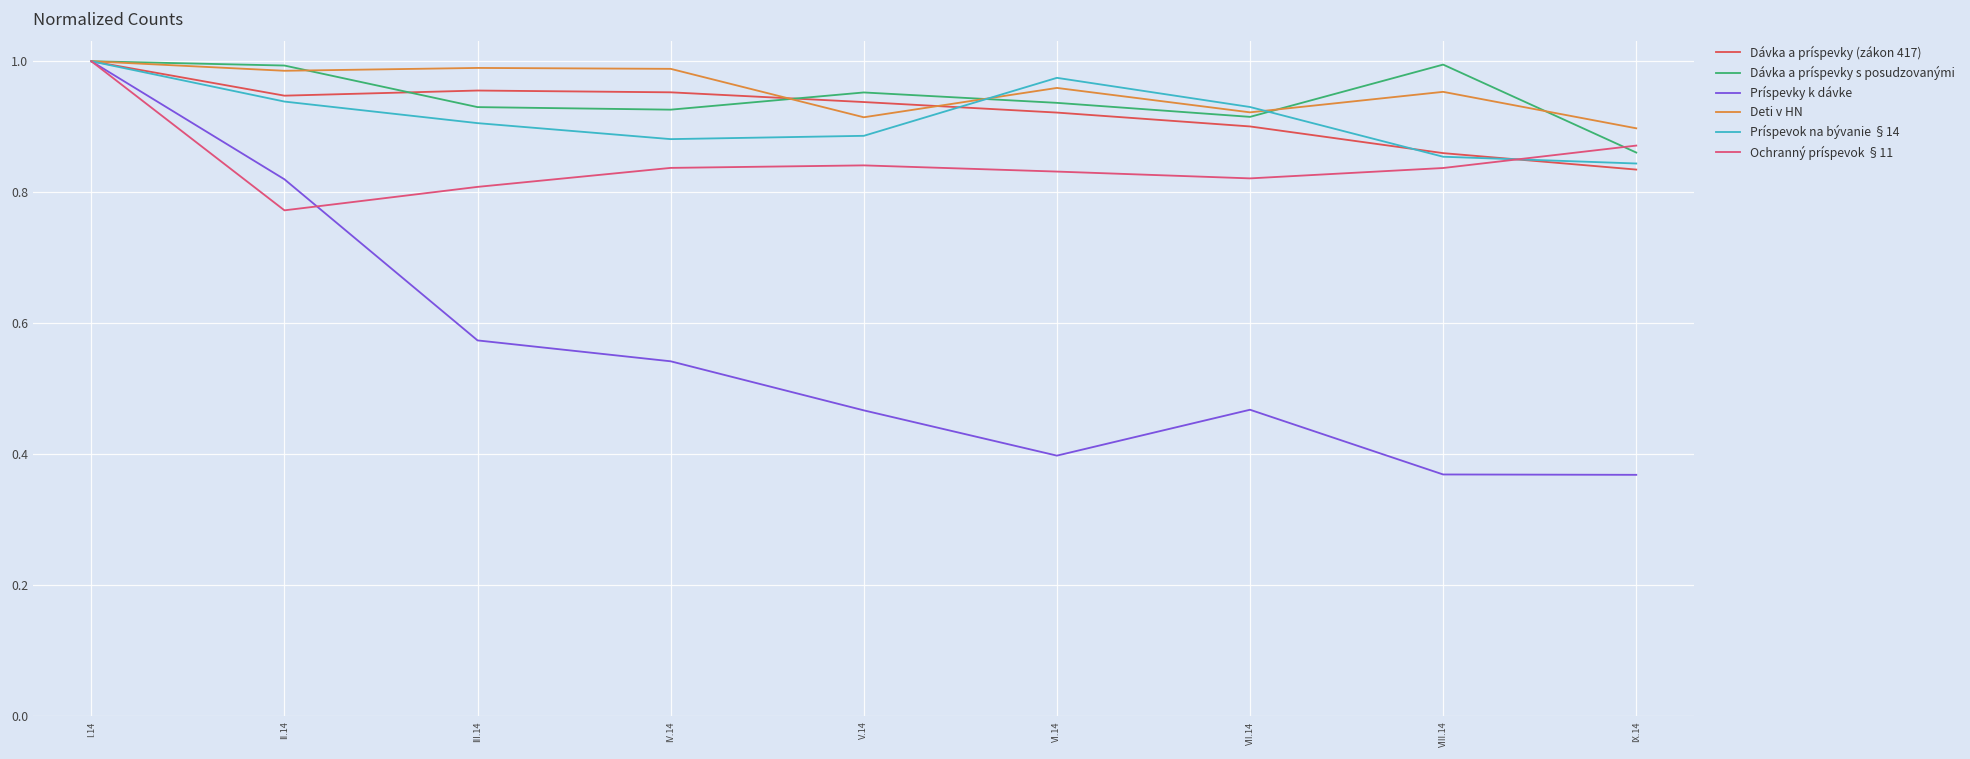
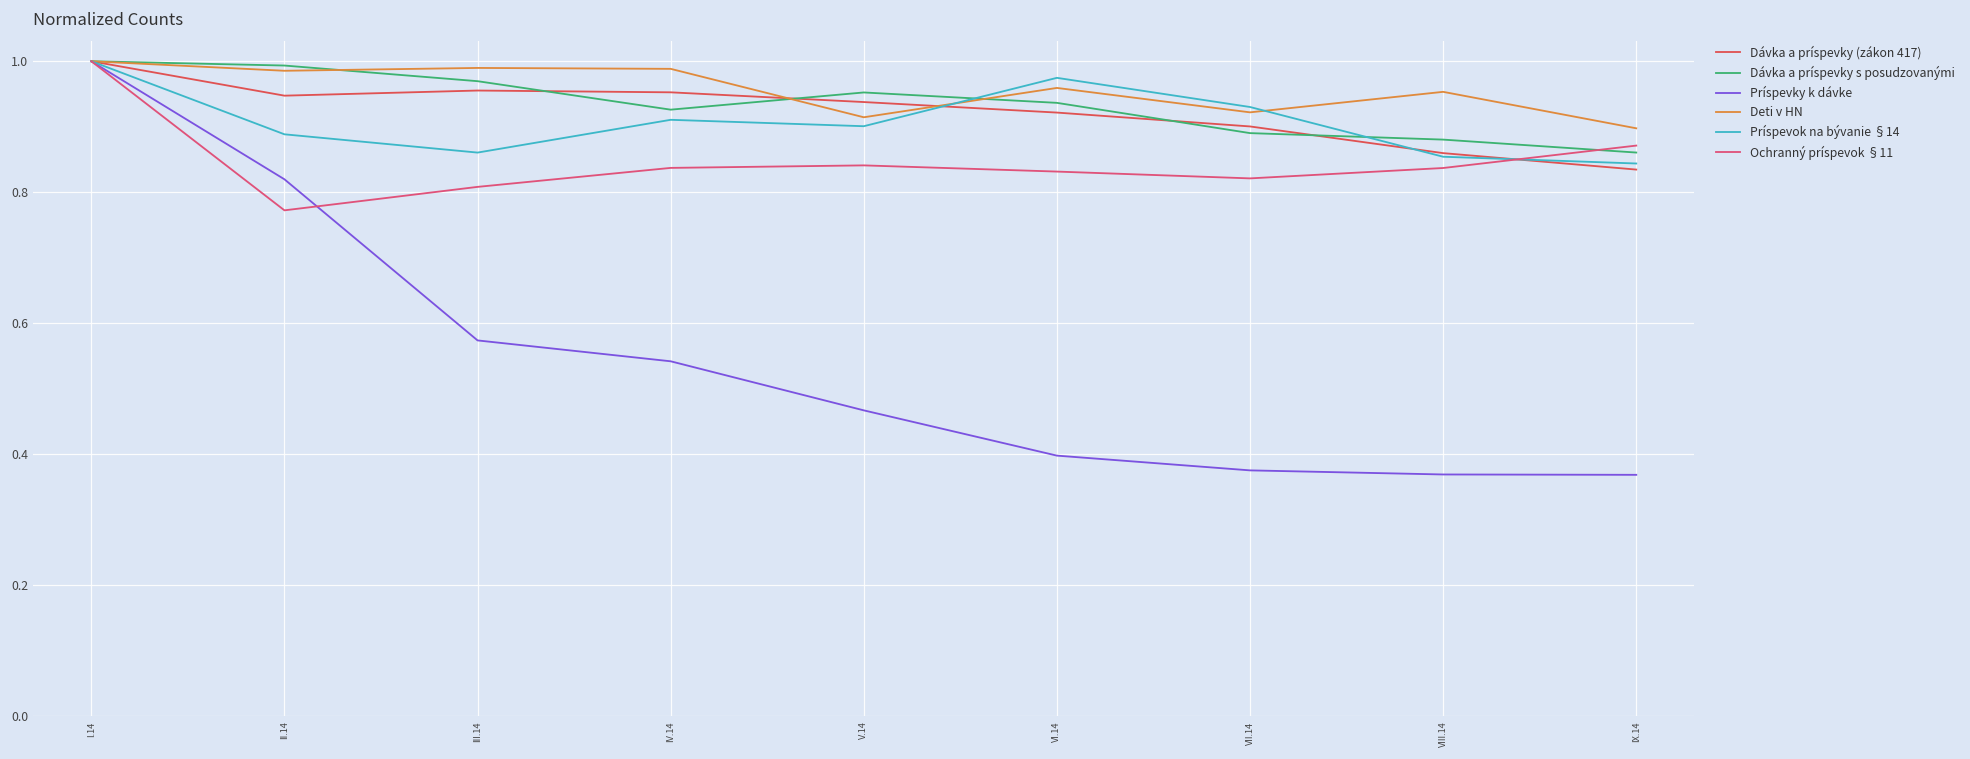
Príspevok na bývanie §14, II.14: 0.94 -> 0.89
Dávka a príspevky s posudzovanými, III.14: 0.93 -> 0.97
Príspevok na bývanie §14, III.14: 0.91 -> 0.86
Príspevok na bývanie §14, IV.14: 0.88 -> 0.91
Príspevok na bývanie §14, V.14: 0.89 -> 0.90
Dávka a príspevky s posudzovanými, VII.14: 0.92 -> 0.89
Príspevky k dávke, VII.14: 0.47 -> 0.38
Dávka a príspevky s posudzovanými, VIII.14: 0.99 -> 0.88
